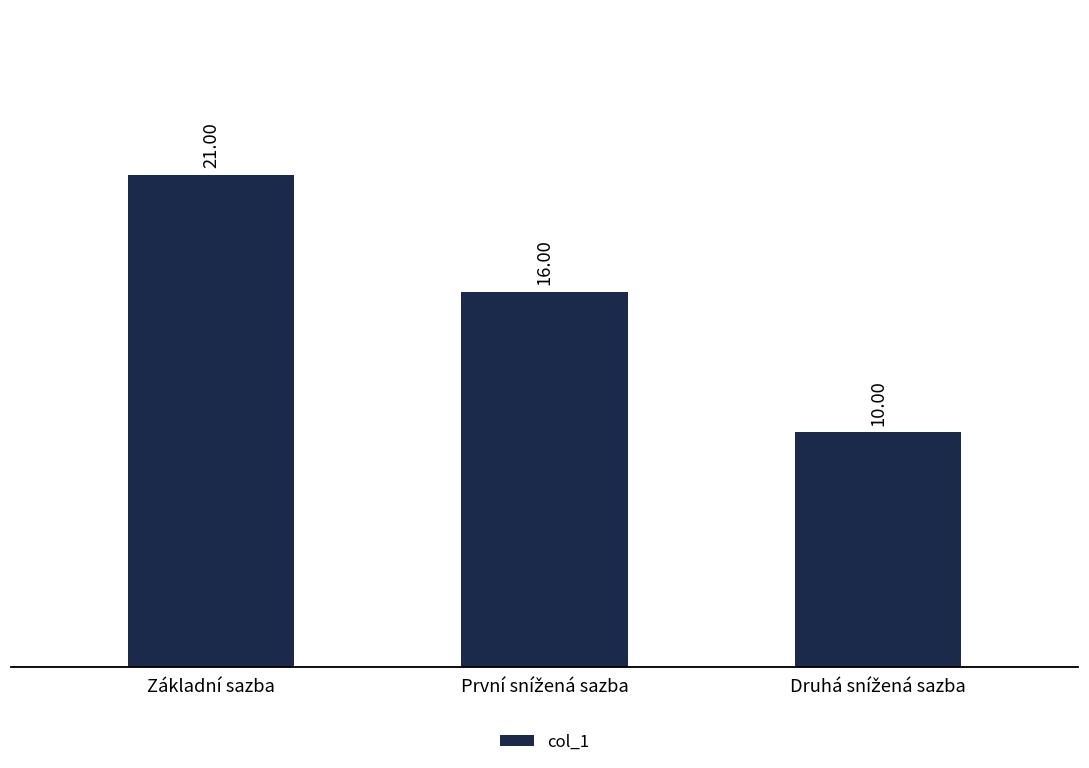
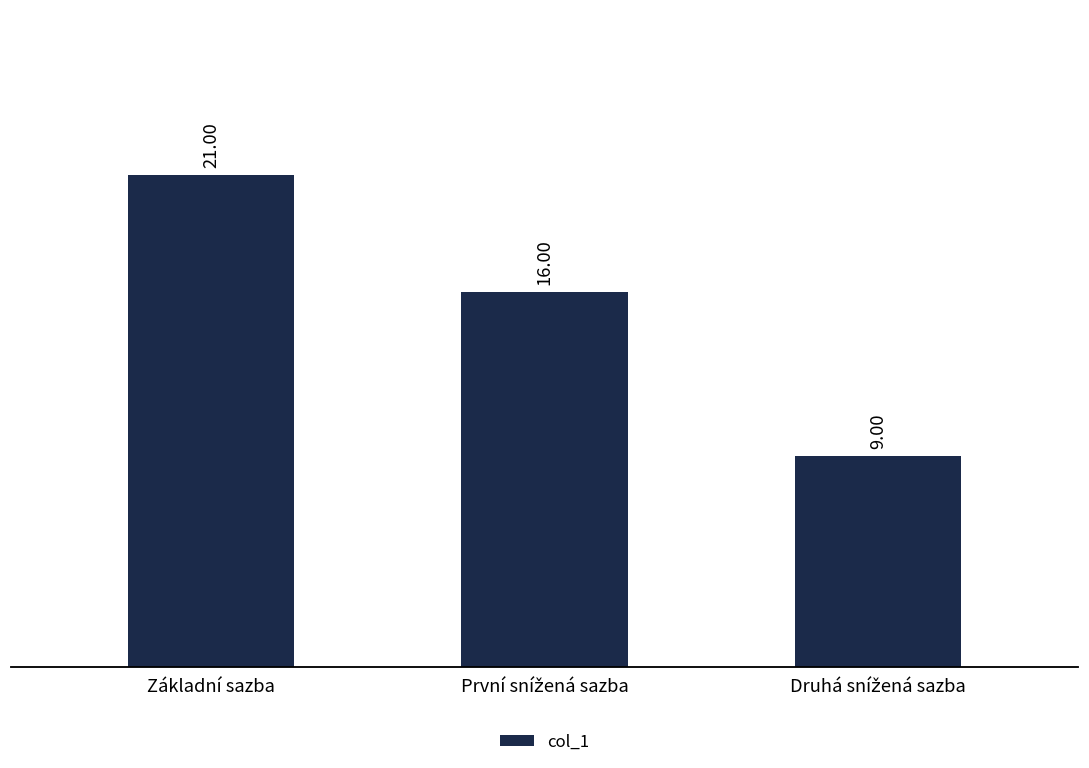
Druhá snížená sazba: 10.00 -> 9.00
